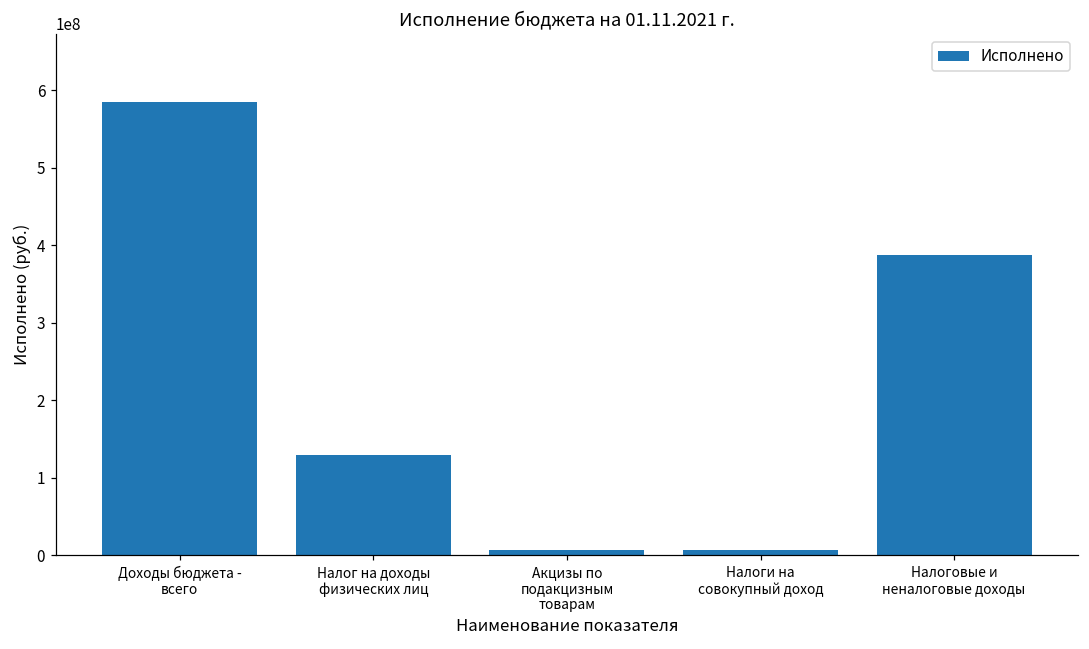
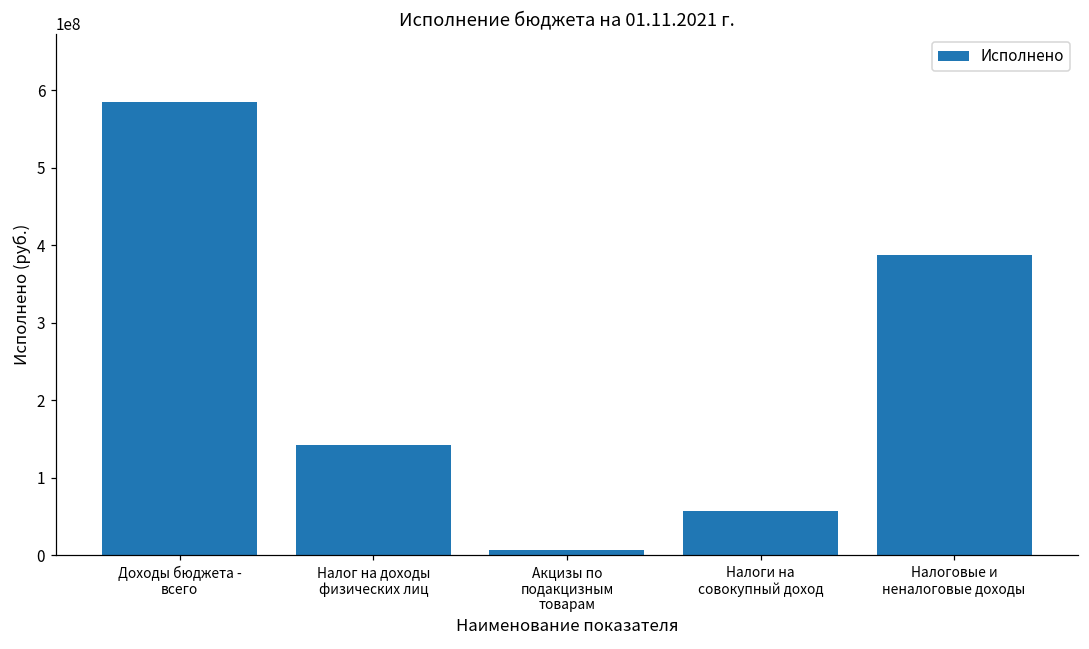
Налог на доходы физических лиц: 130000000 -> 140000000
Налоги на совокупный доход: 10000000 -> 60000000
